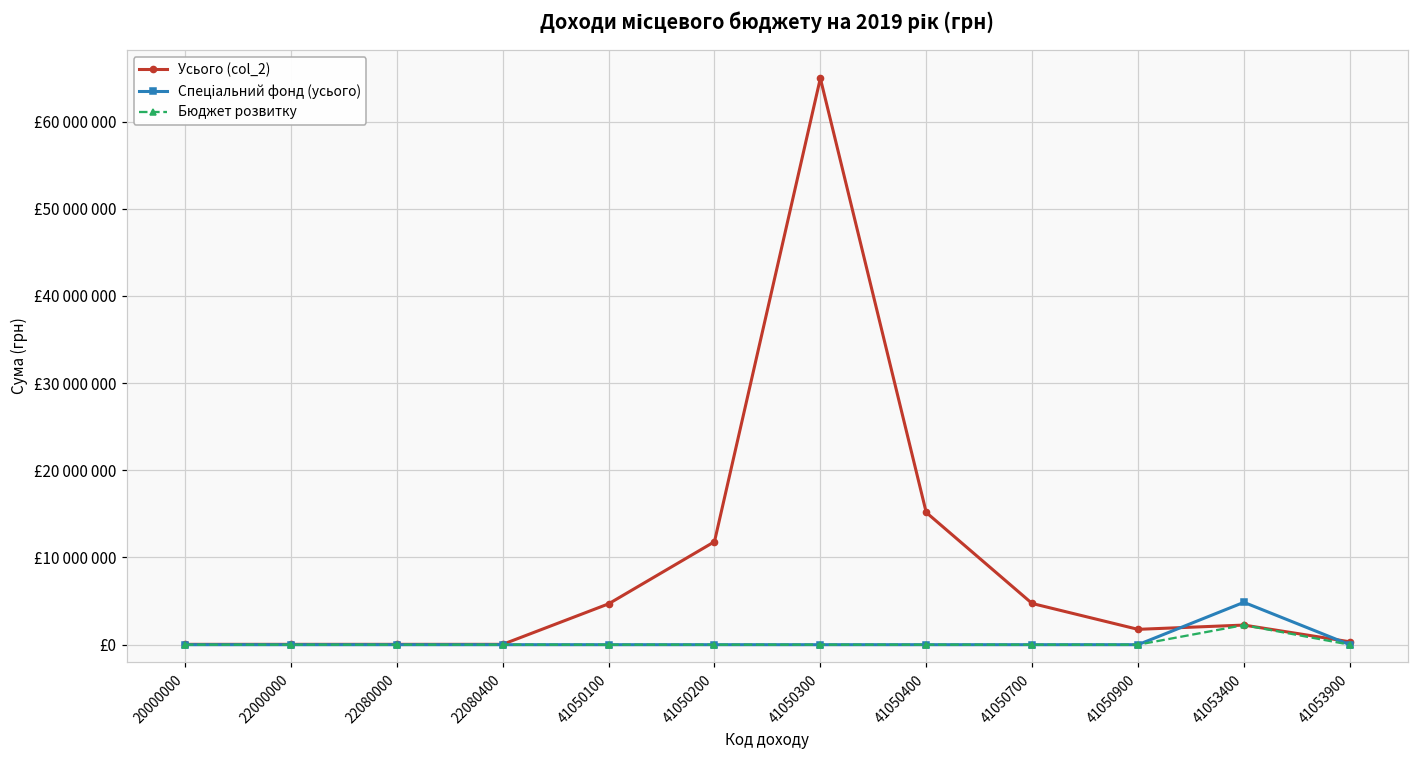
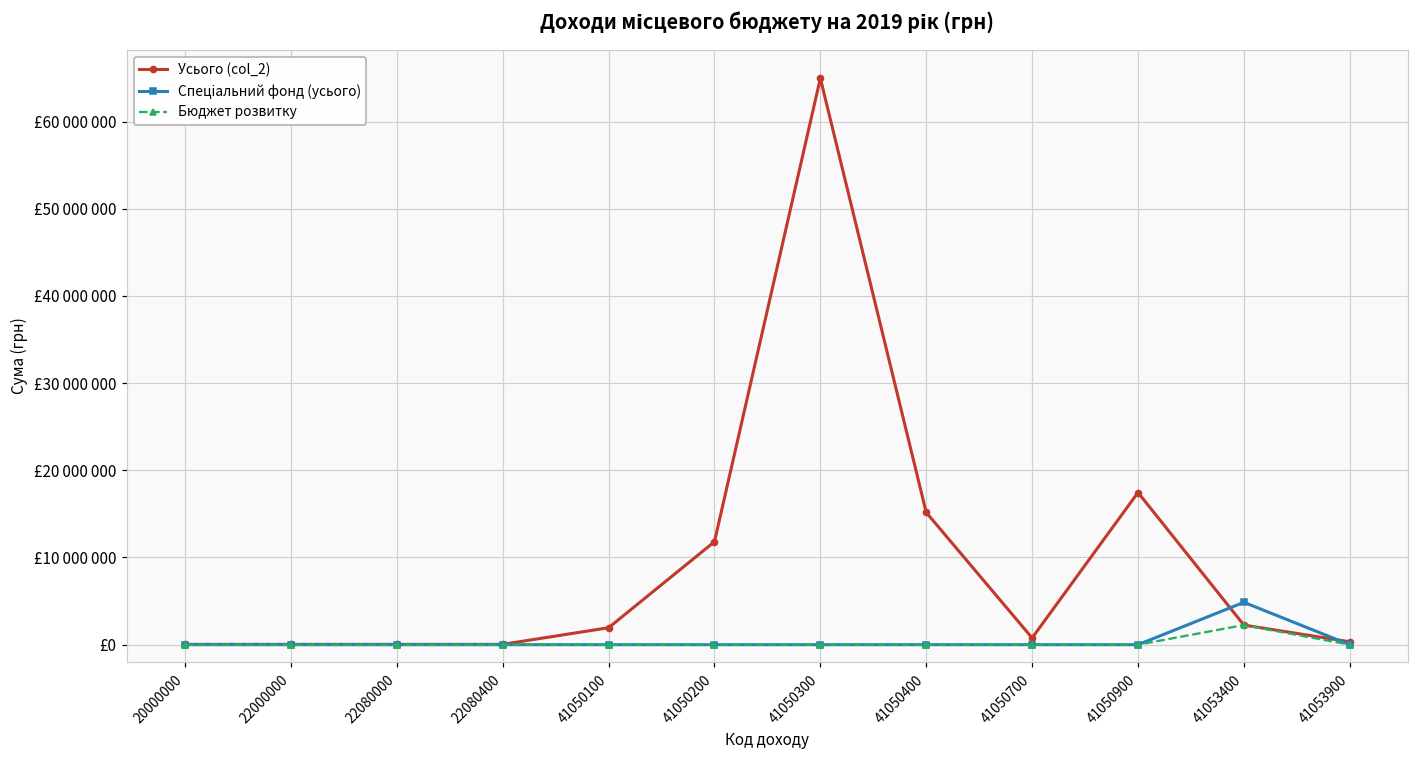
Усього (col_2), 41050100: £5000000 -> £2000000
Усього (col_2), 41050700: £5000000 -> £1000000
Усього (col_2), 41050900: £2000000 -> £17000000
